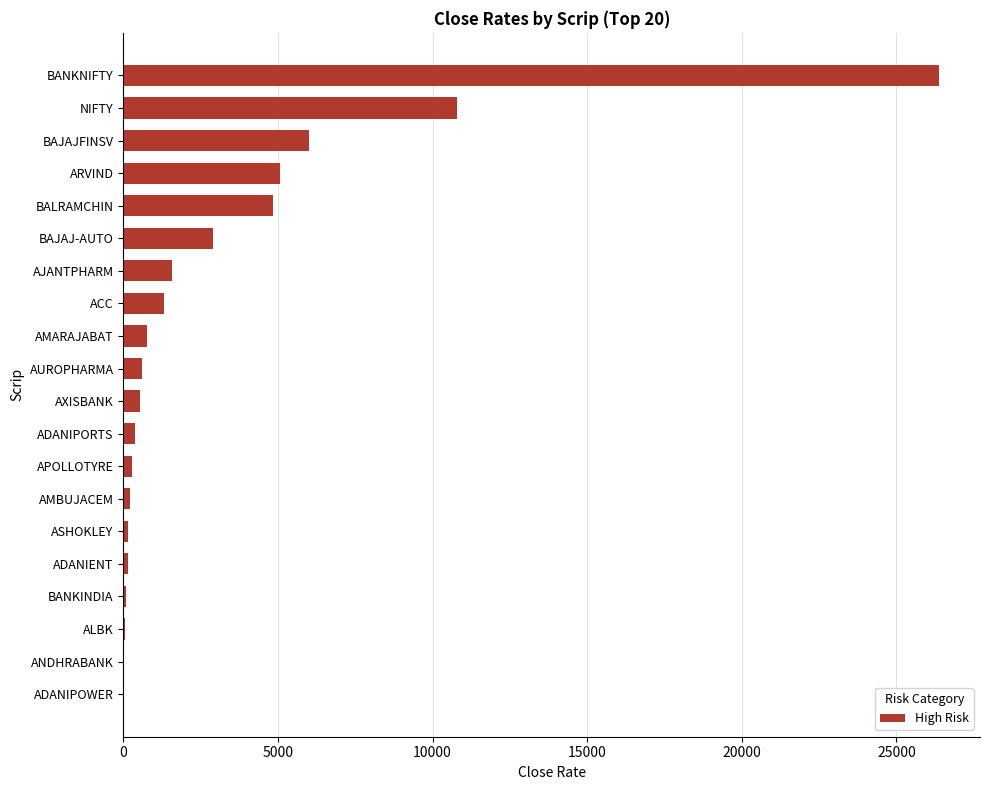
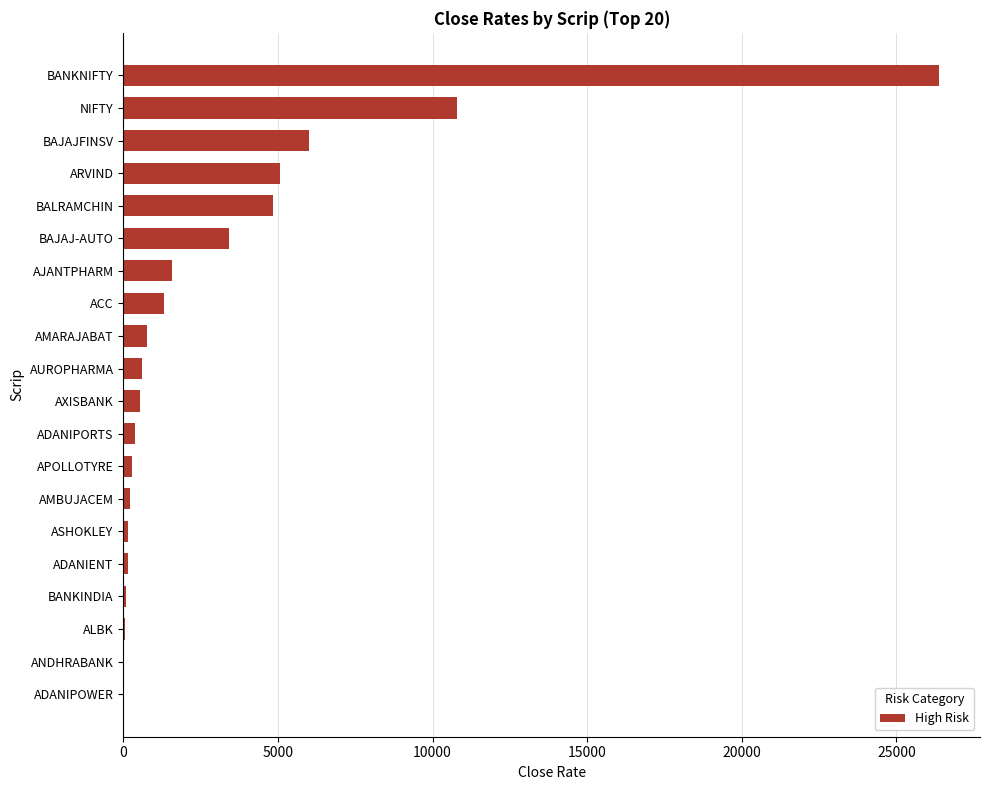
BAJAJ-AUTO: 2900 -> 3400
